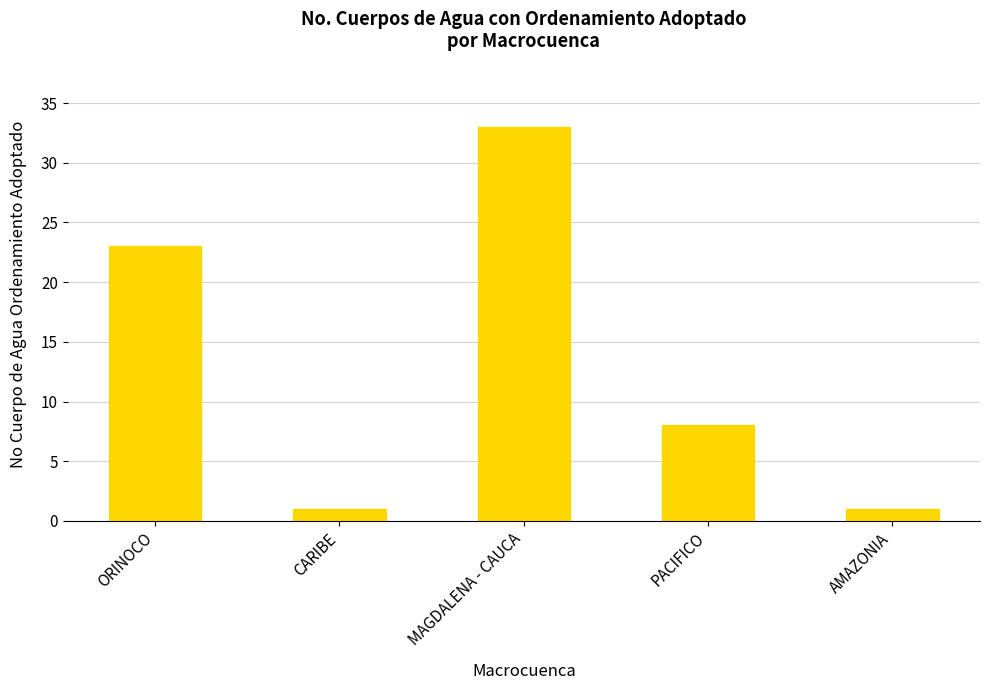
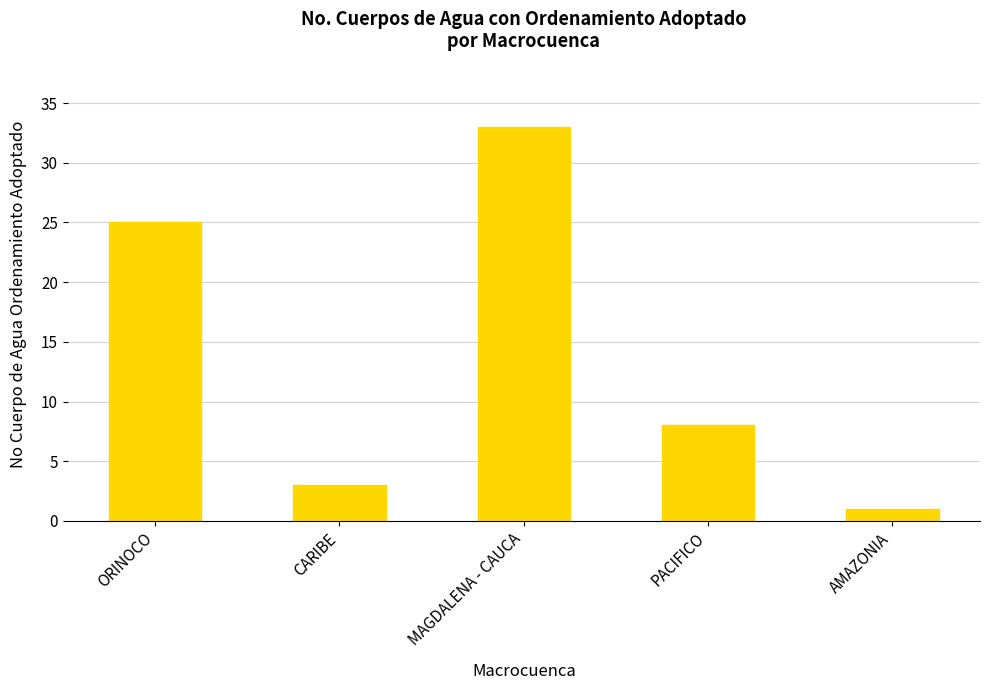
ORINOCO: 23 -> 25
CARIBE: 1 -> 3
